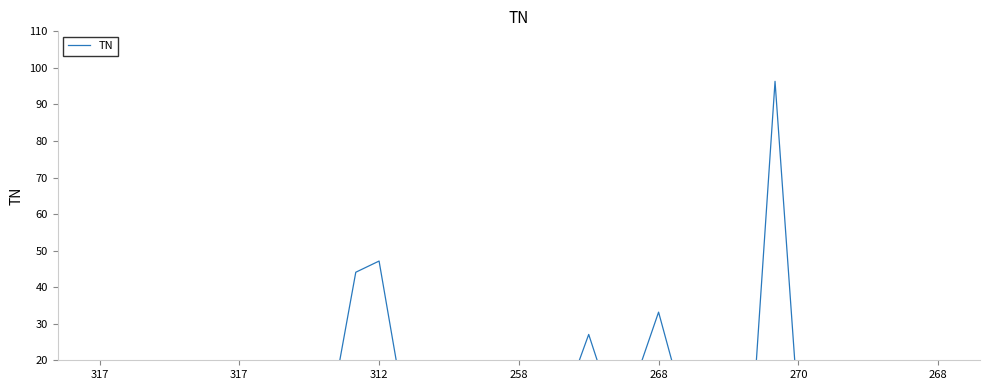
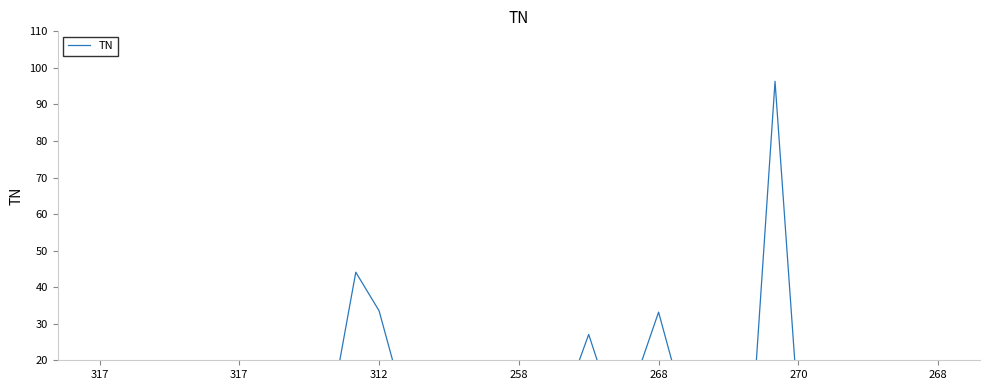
312: 47 -> 34
